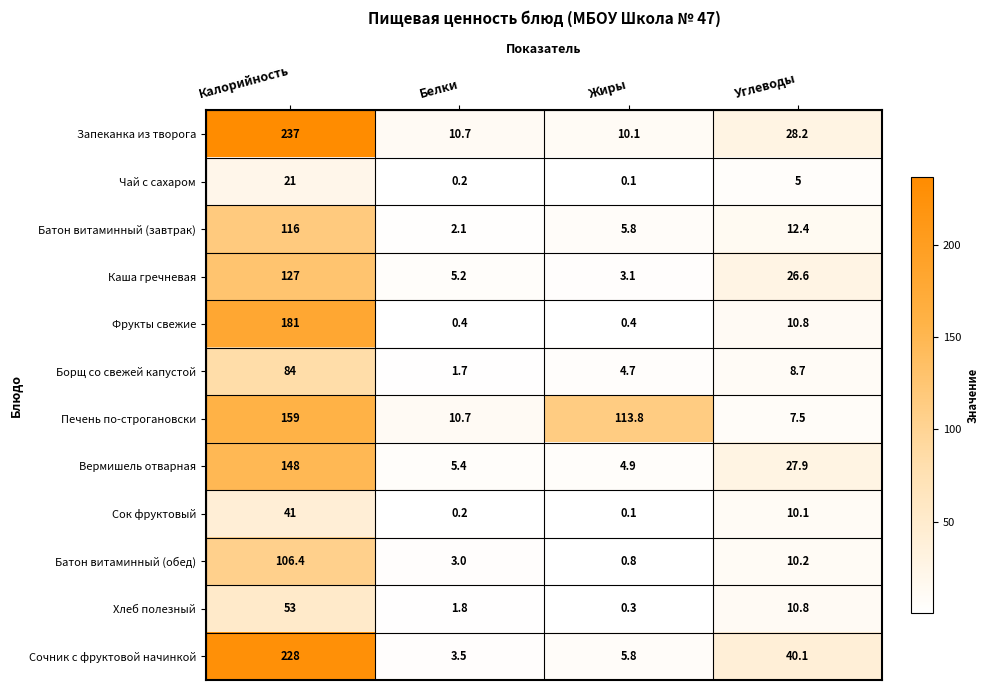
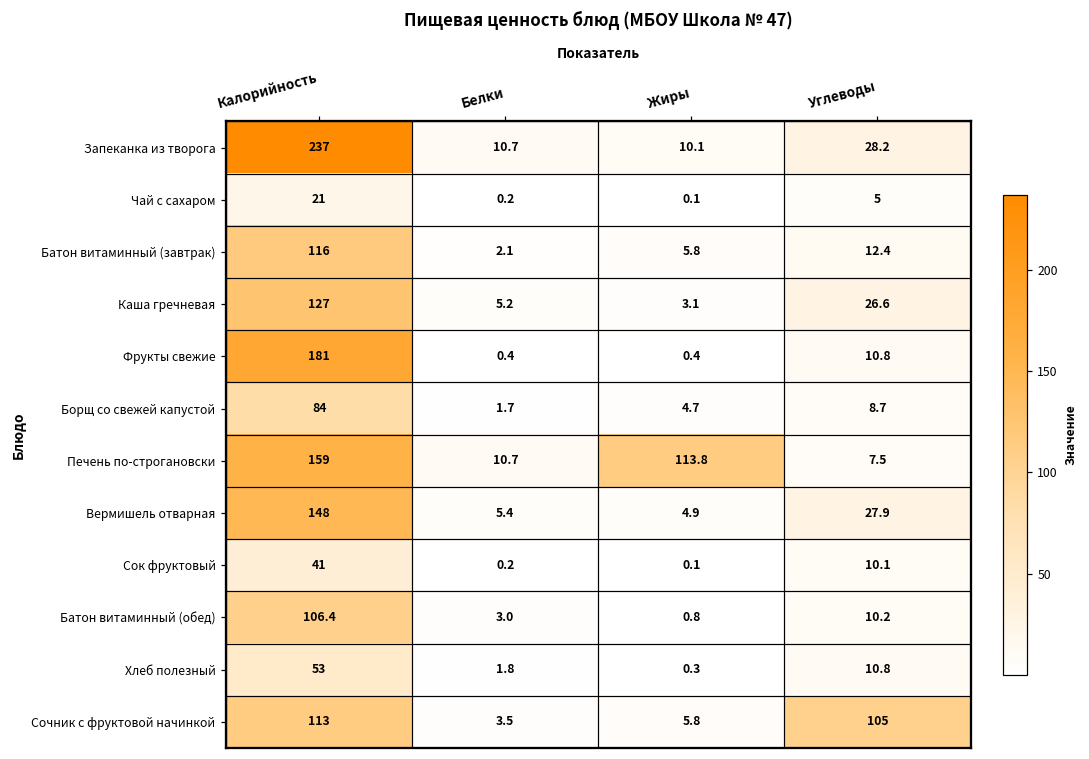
Сочник с фруктовой начинкой, Калорийность: 228 -> 113
Сочник с фруктовой начинкой, Углеводы: 40.1 -> 105
